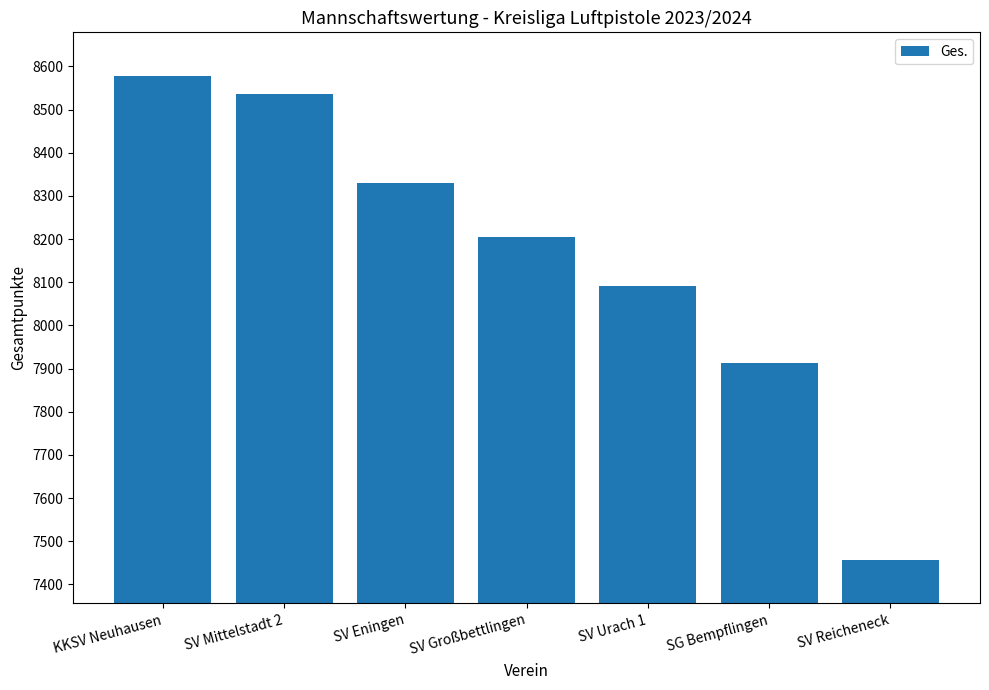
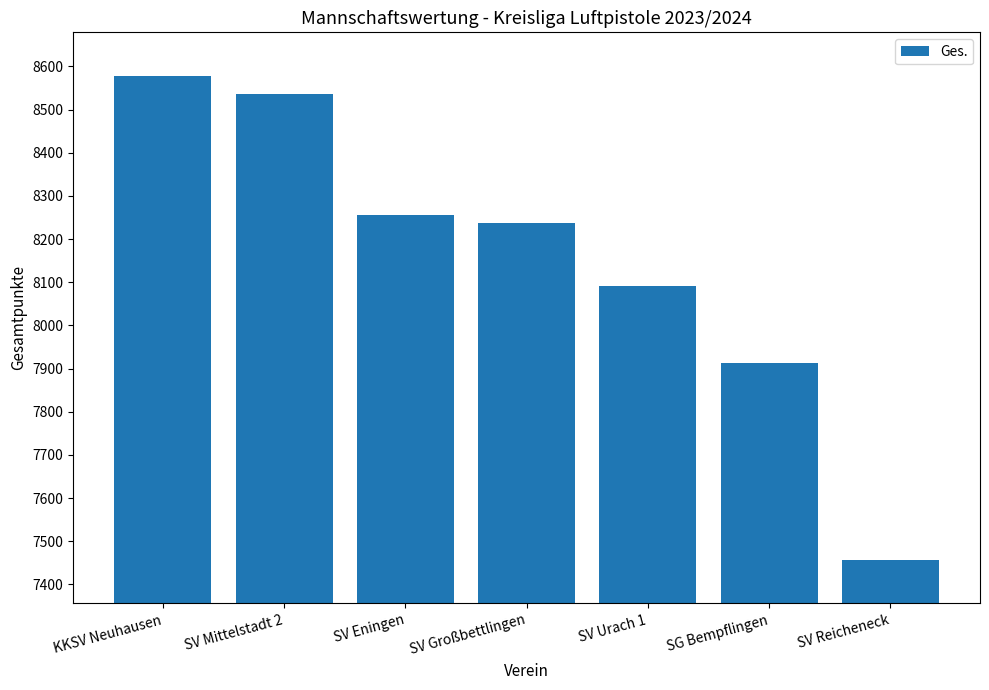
SV Eningen: 8330 -> 8260
SV Großbettlingen: 8210 -> 8240
